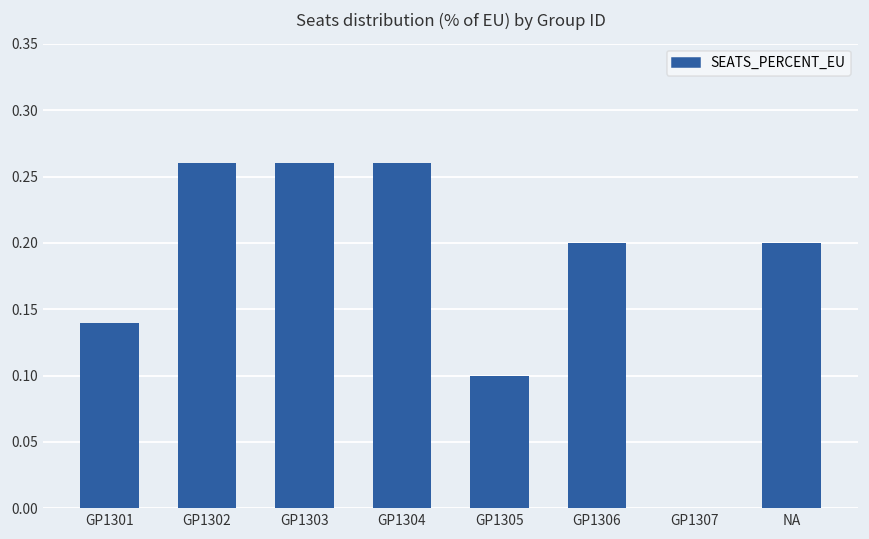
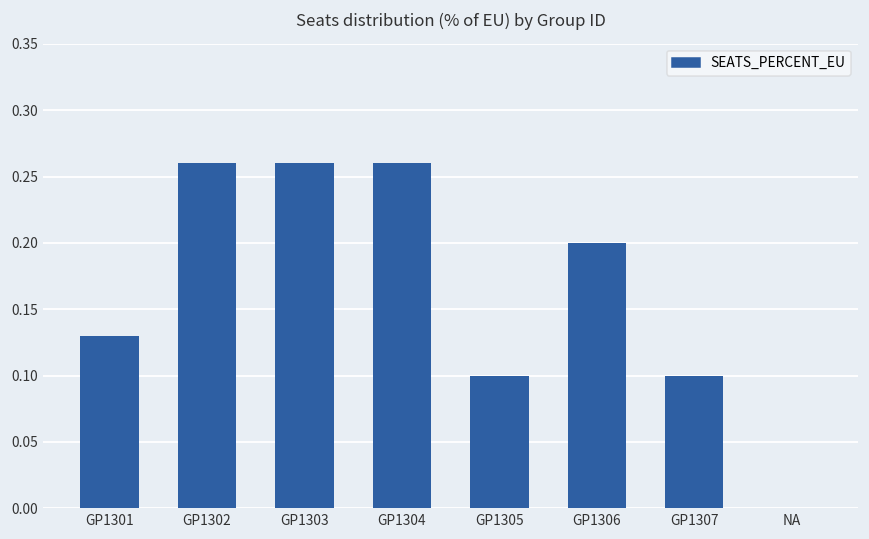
GP1301: 0.14 -> 0.13
GP1307: 0.0 -> 0.1
NA: 0.2 -> 0.0
